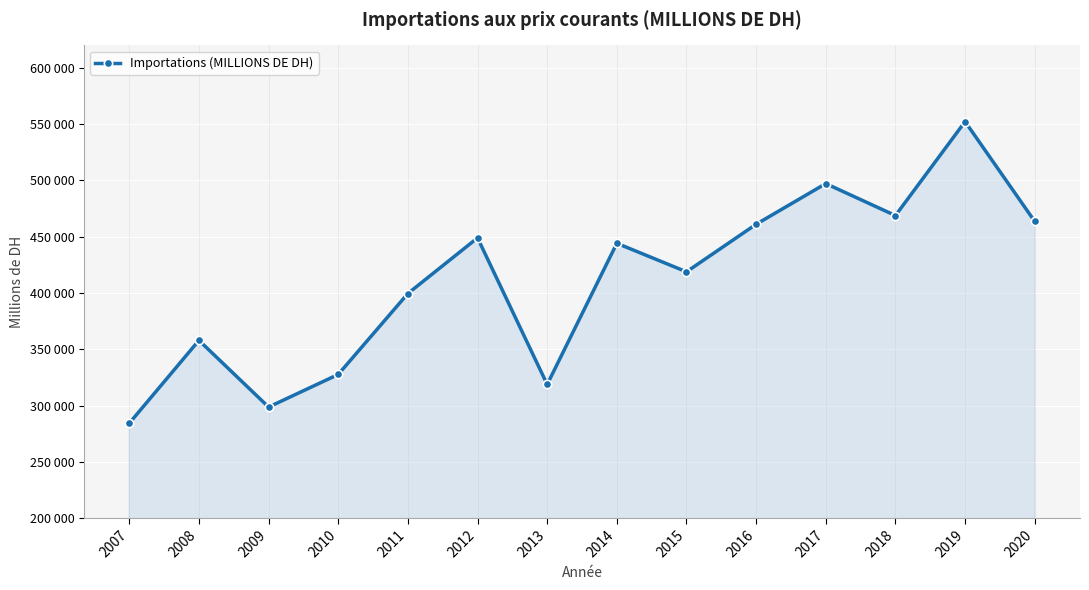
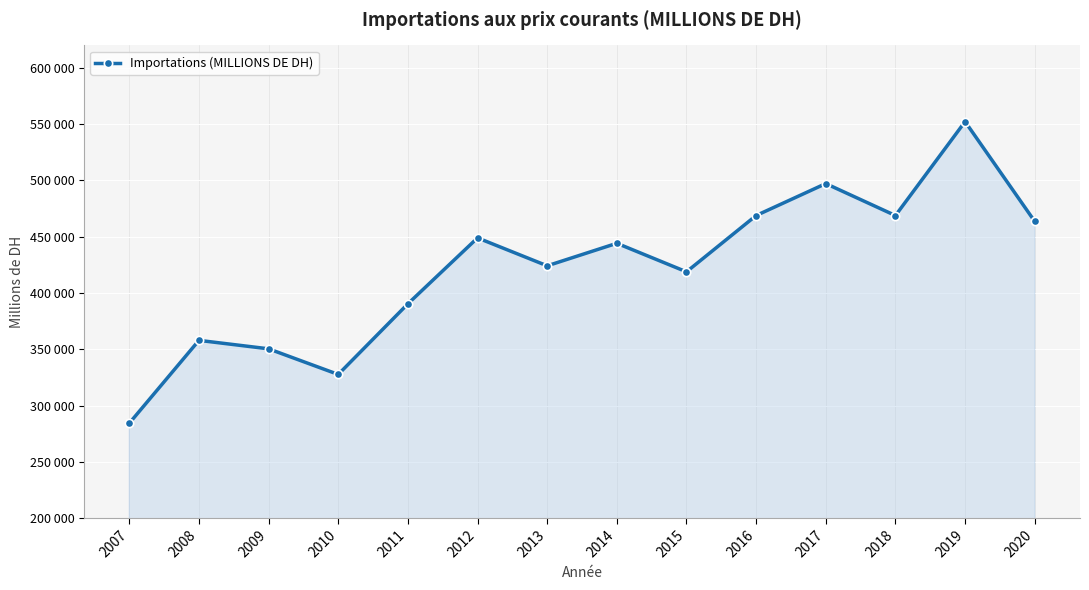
2009: 299000 -> 350000
2011: 400000 -> 390000
2013: 319000 -> 424000
2016: 461000 -> 469000
